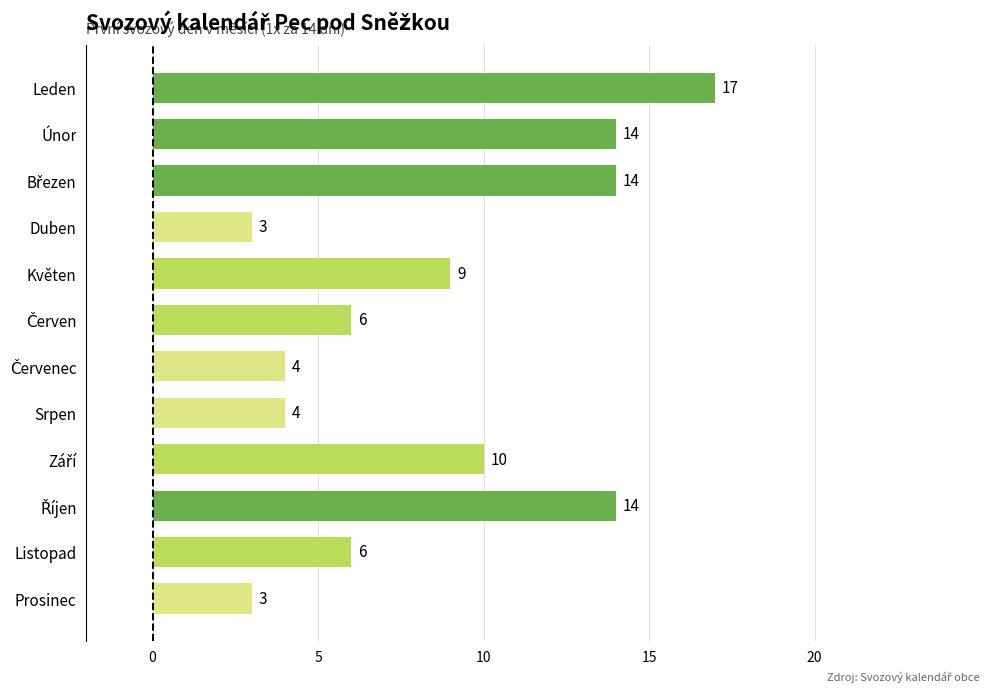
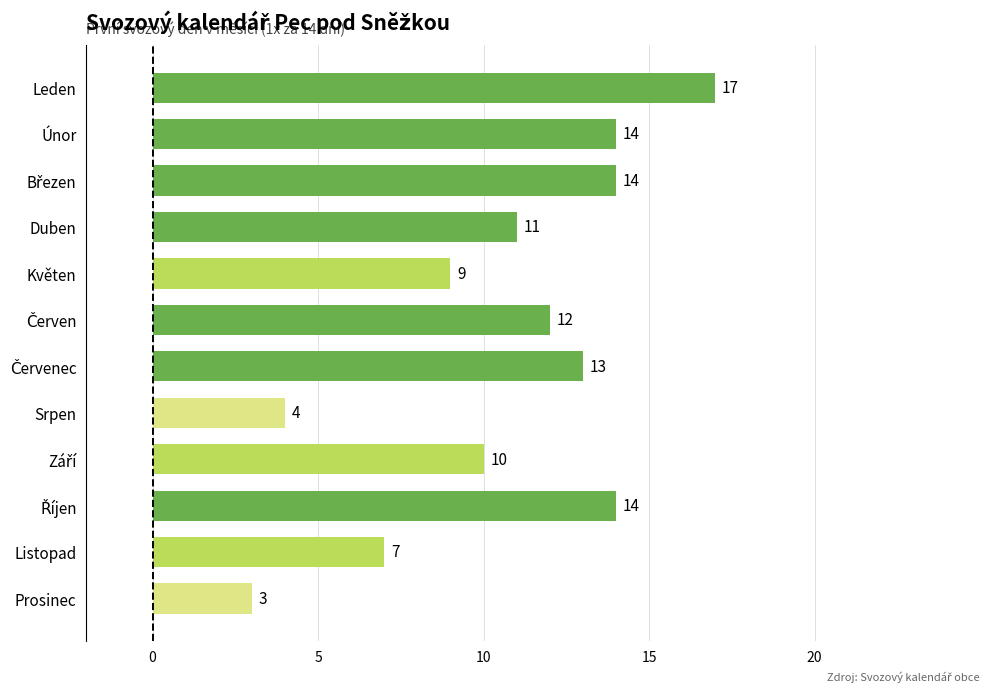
Duben: 3 -> 11
Červen: 6 -> 12
Červenec: 4 -> 13
Listopad: 6 -> 7
